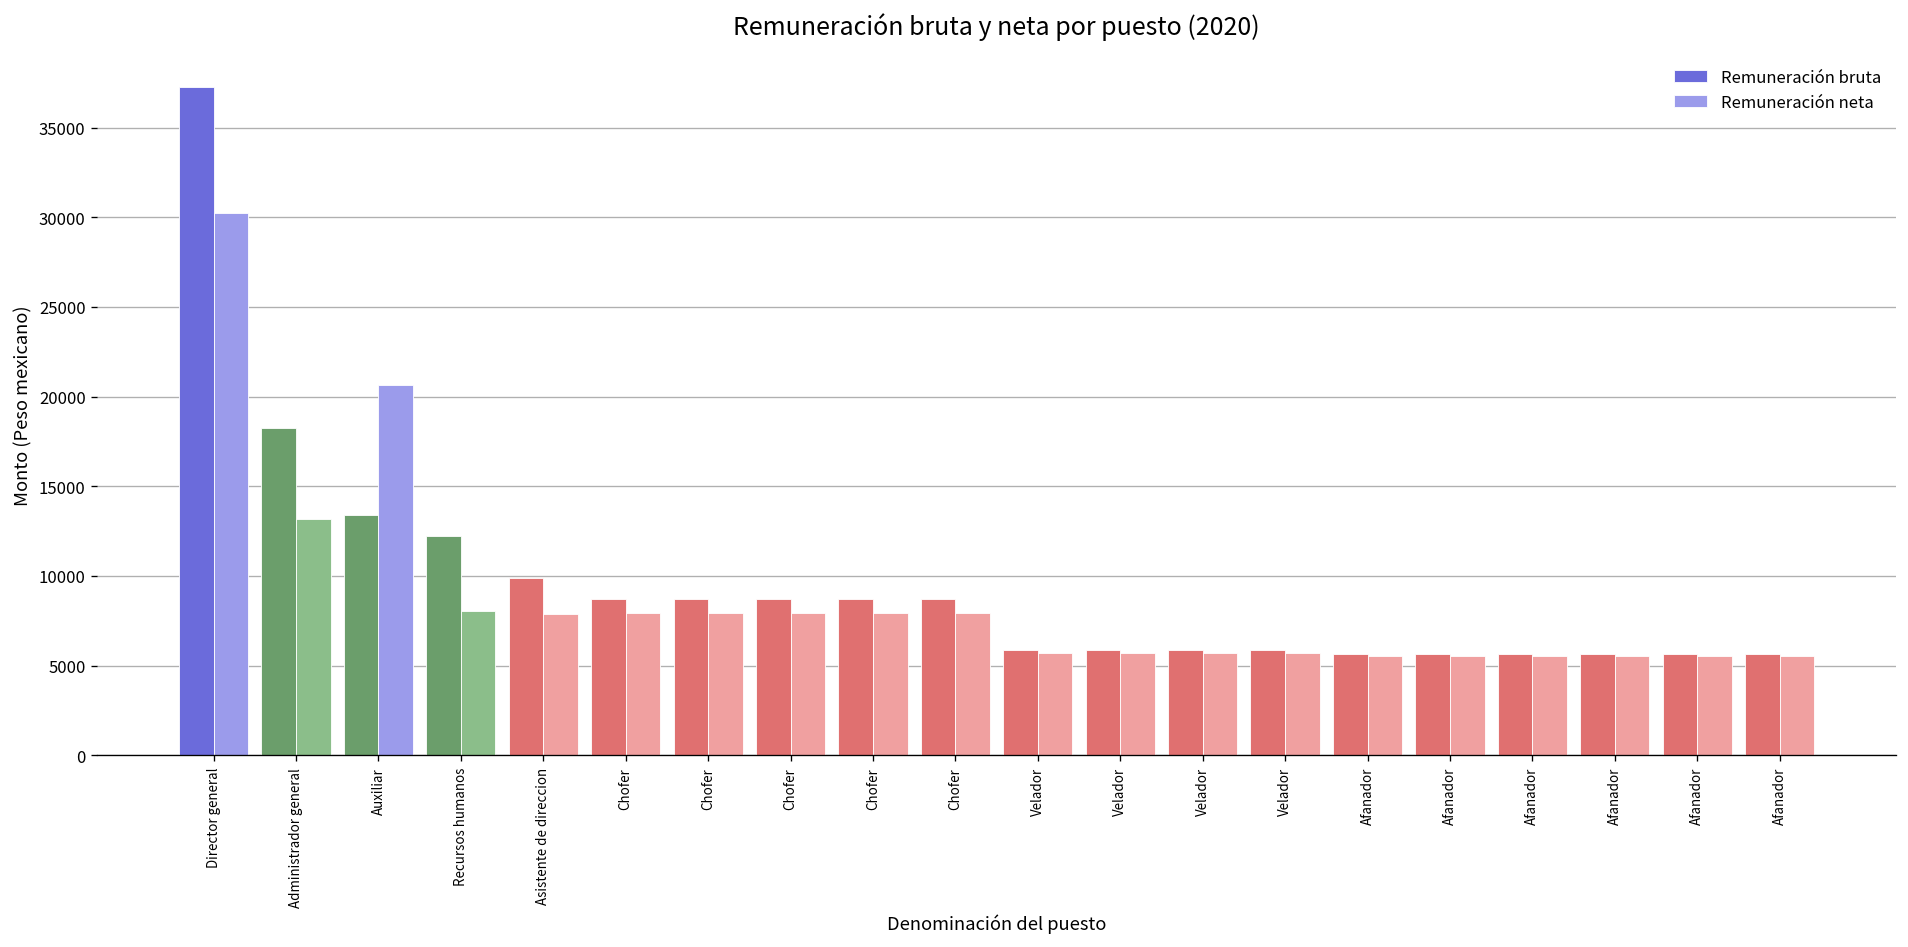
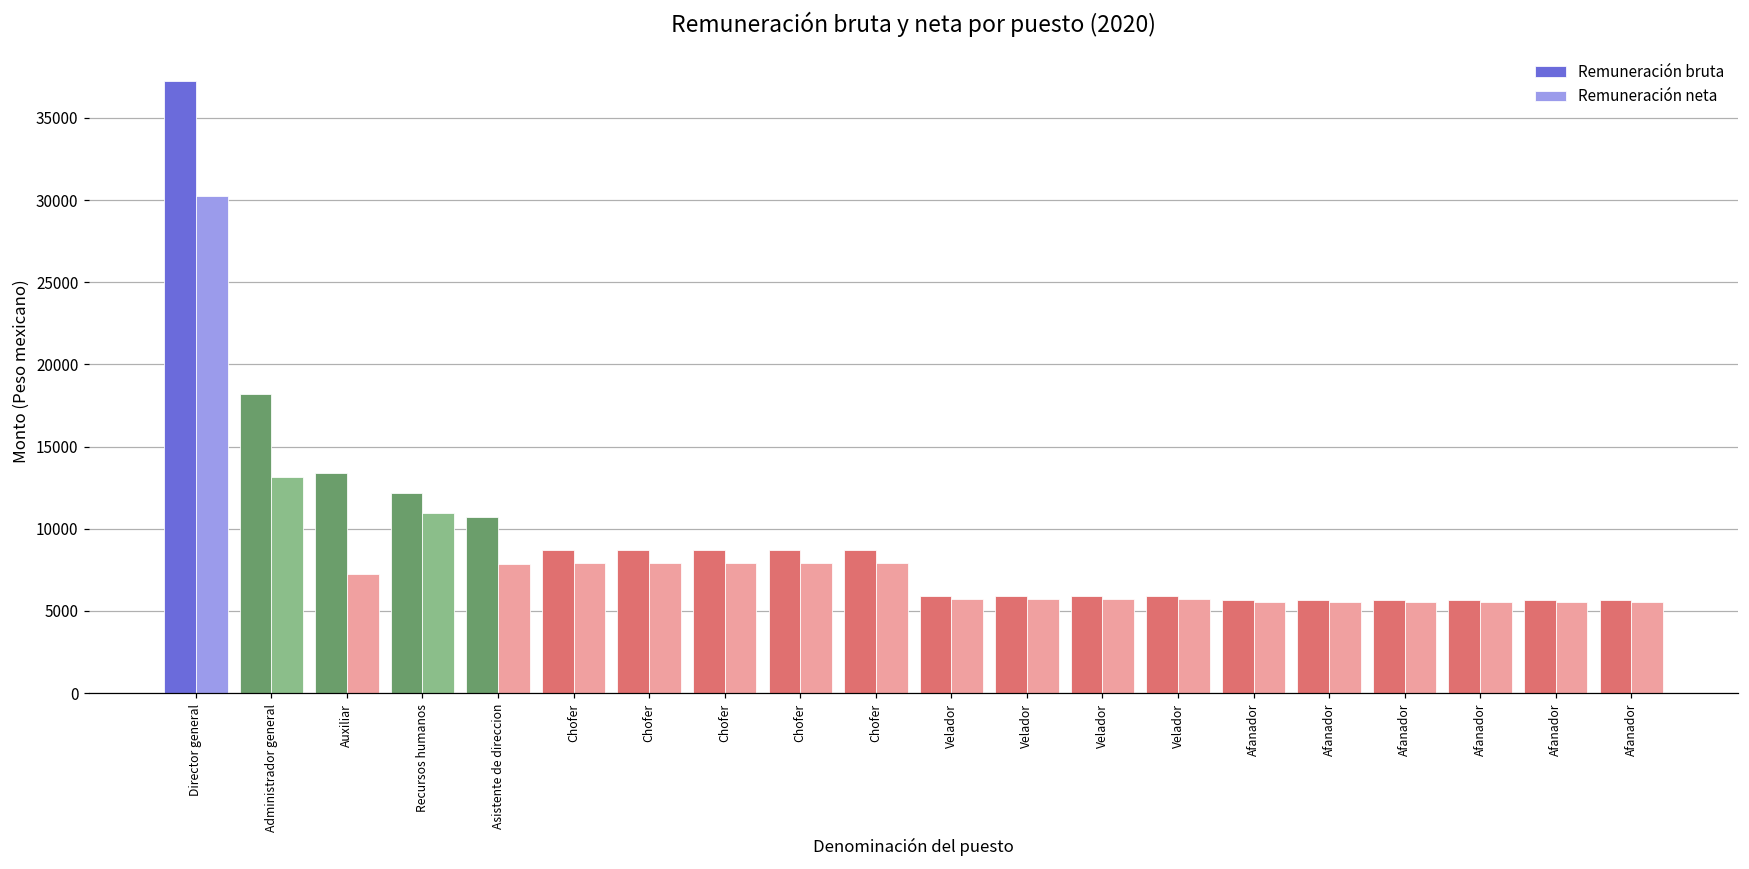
Remuneración neta, Auxiliar: 20700 -> 7300
Remuneración neta, Recursos humanos: 8000 -> 10900
Remuneración bruta, Asistente de direccion: 9900 -> 10700
